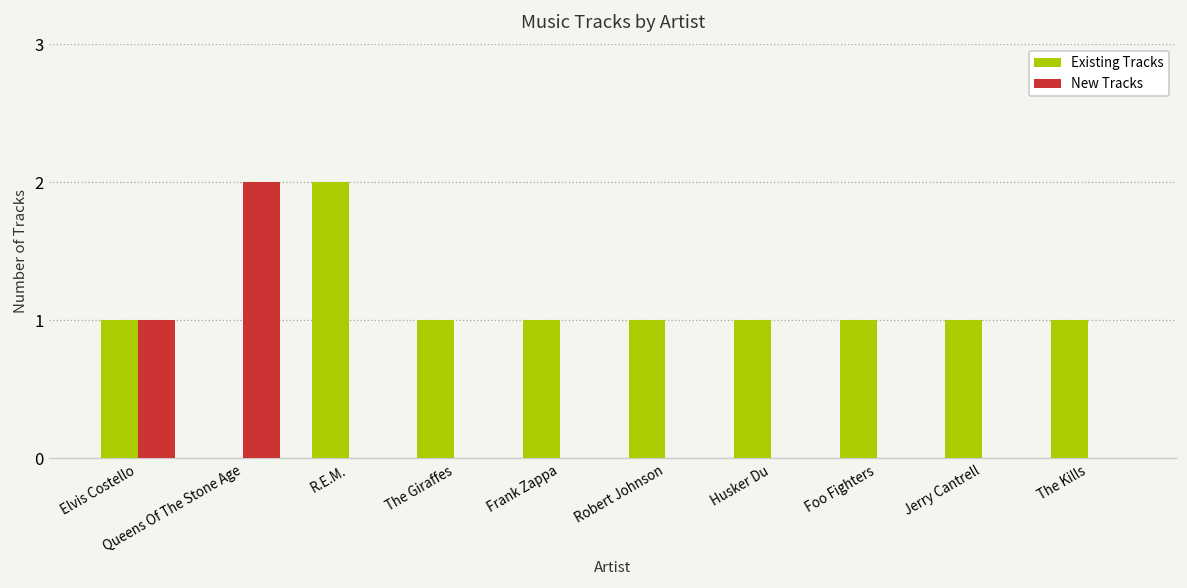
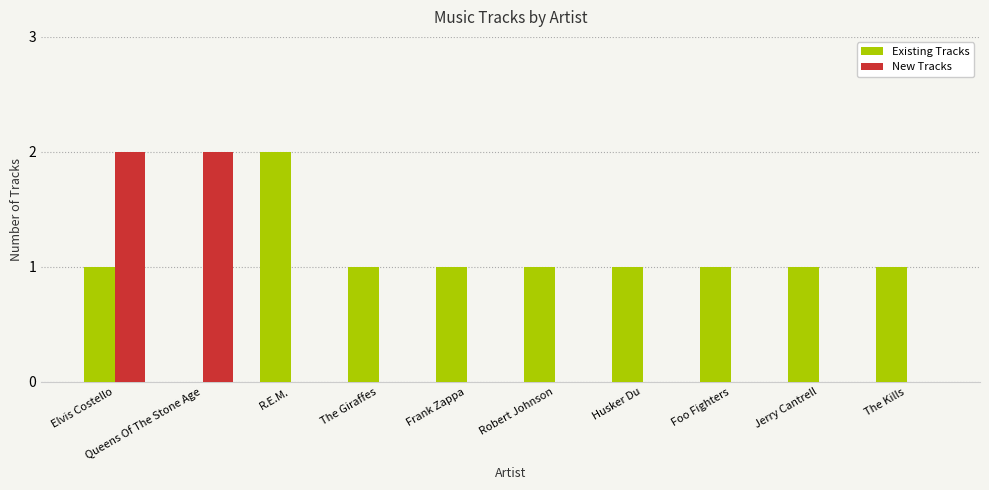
New Tracks, Elvis Costello: 1 -> 2
